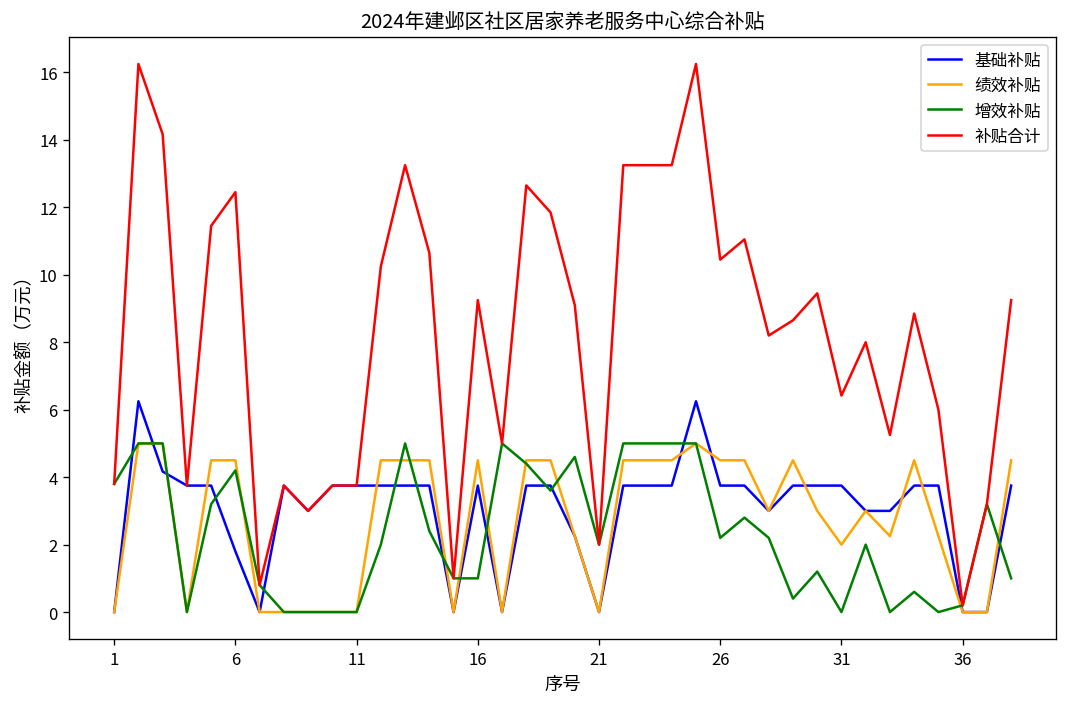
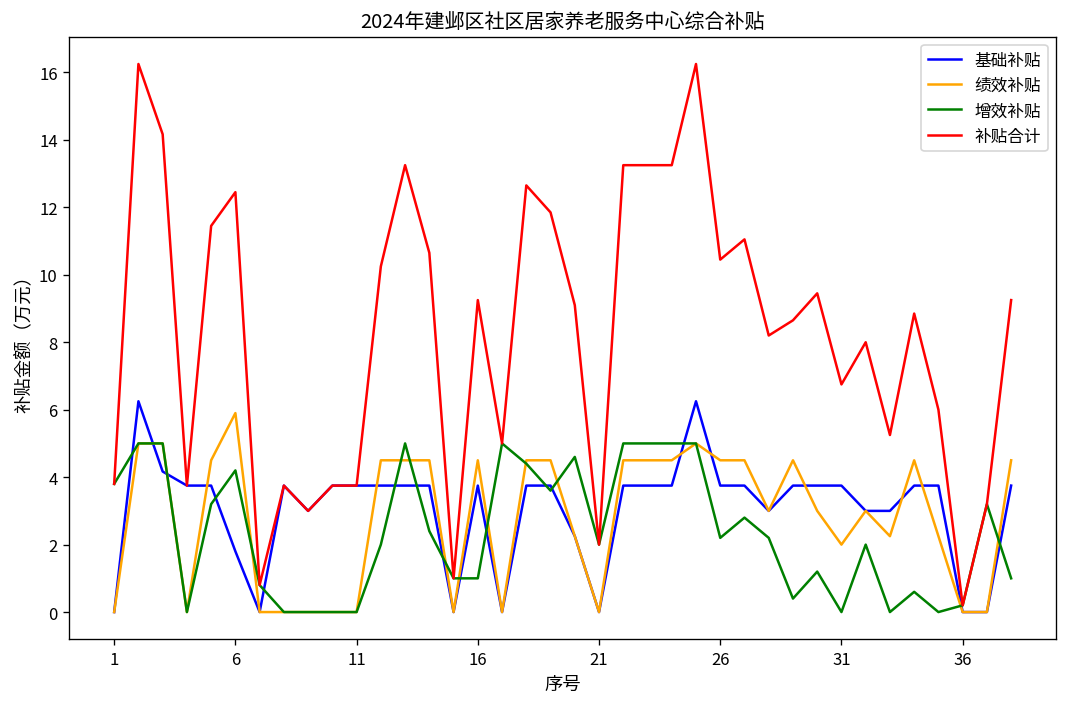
绩效补贴, 6: 4.5 -> 5.9
补贴合计, 31: 6.4 -> 6.8
